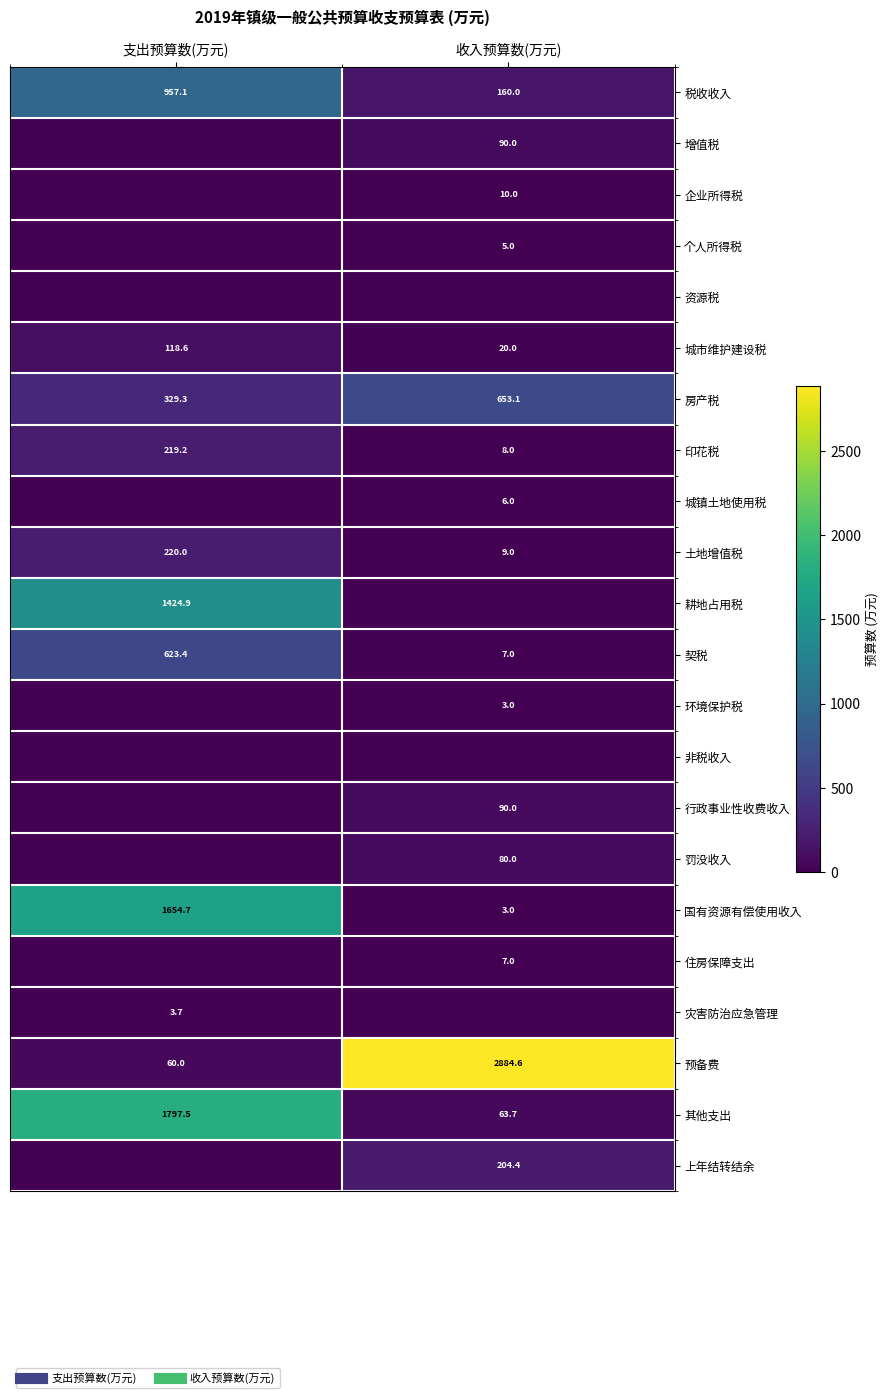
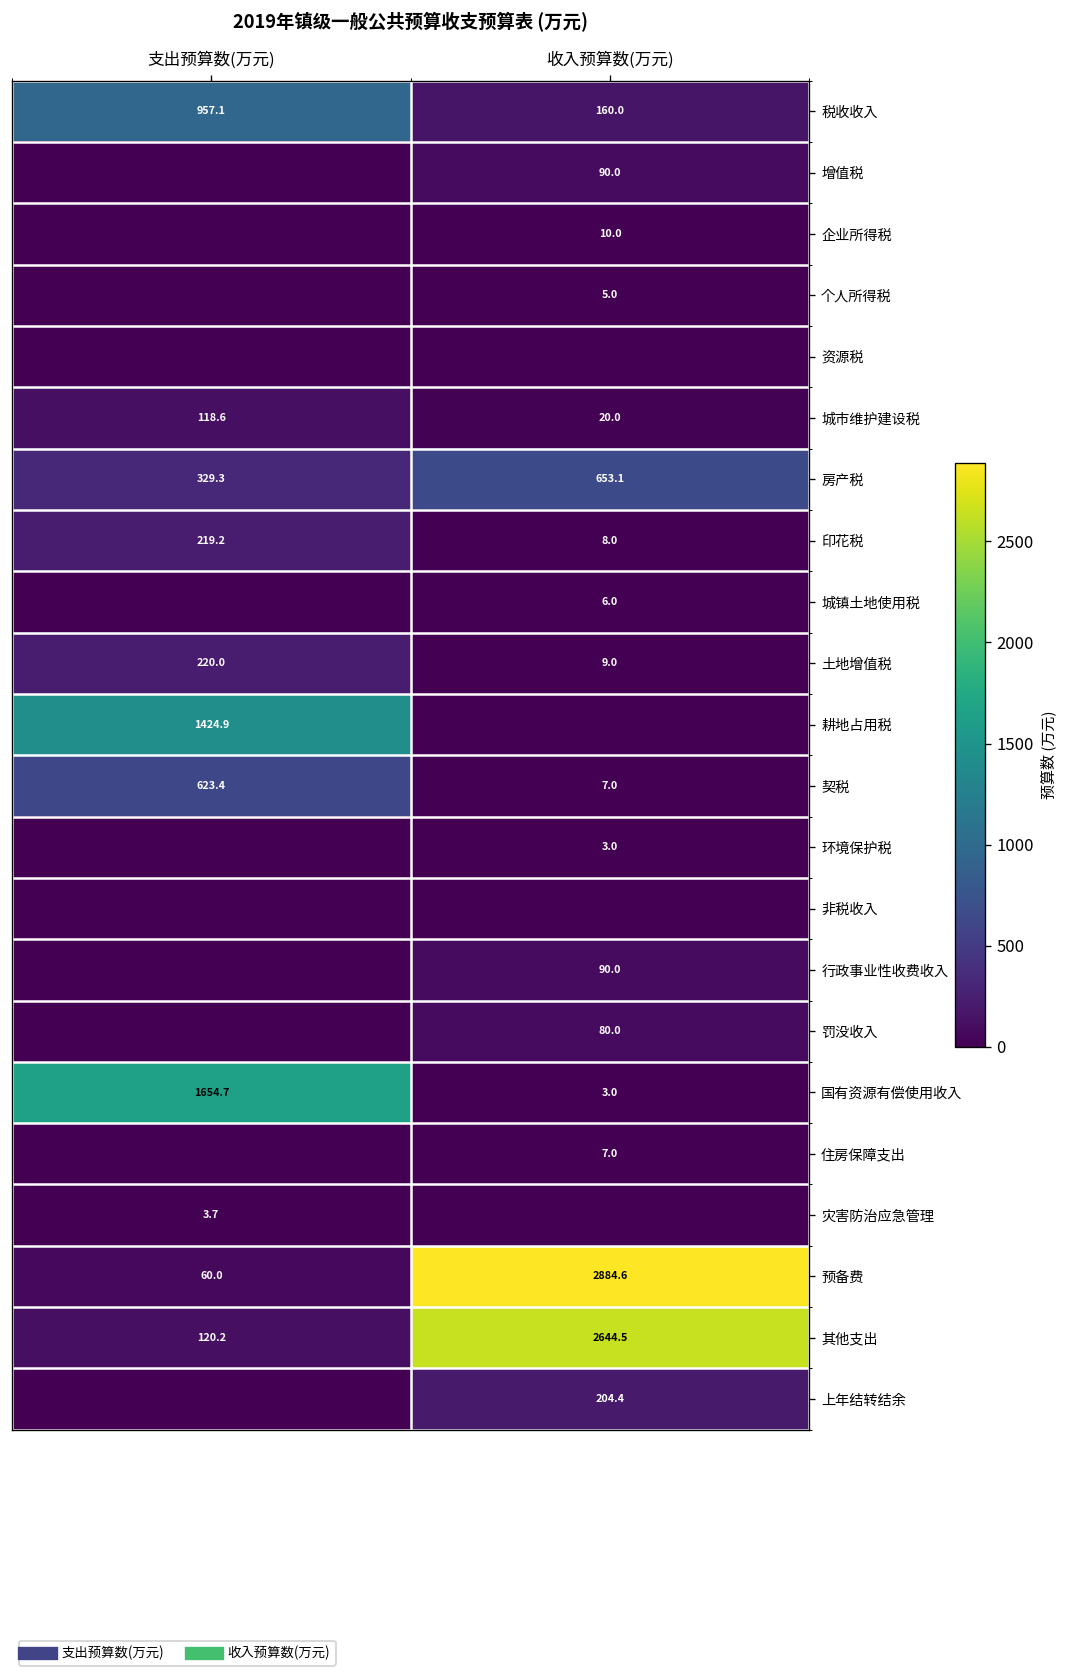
其他支出, 支出预算数(万元): 1797.5 -> 120.2
其他支出, 收入预算数(万元): 63.7 -> 2644.5
